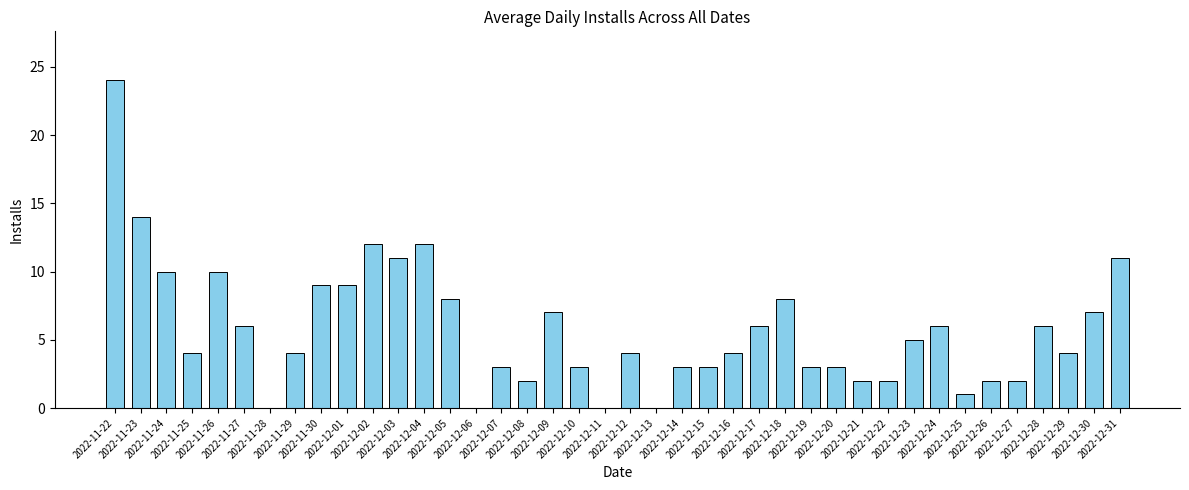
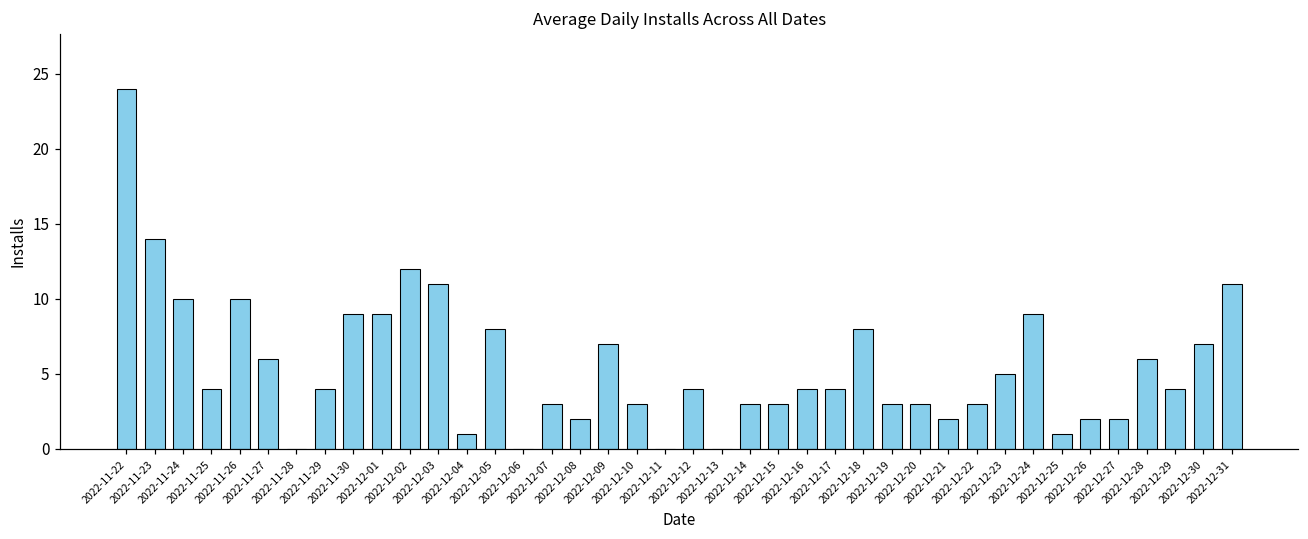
2022-12-04: 12 -> 1
2022-12-17: 6 -> 4
2022-12-22: 2 -> 3
2022-12-24: 6 -> 9
